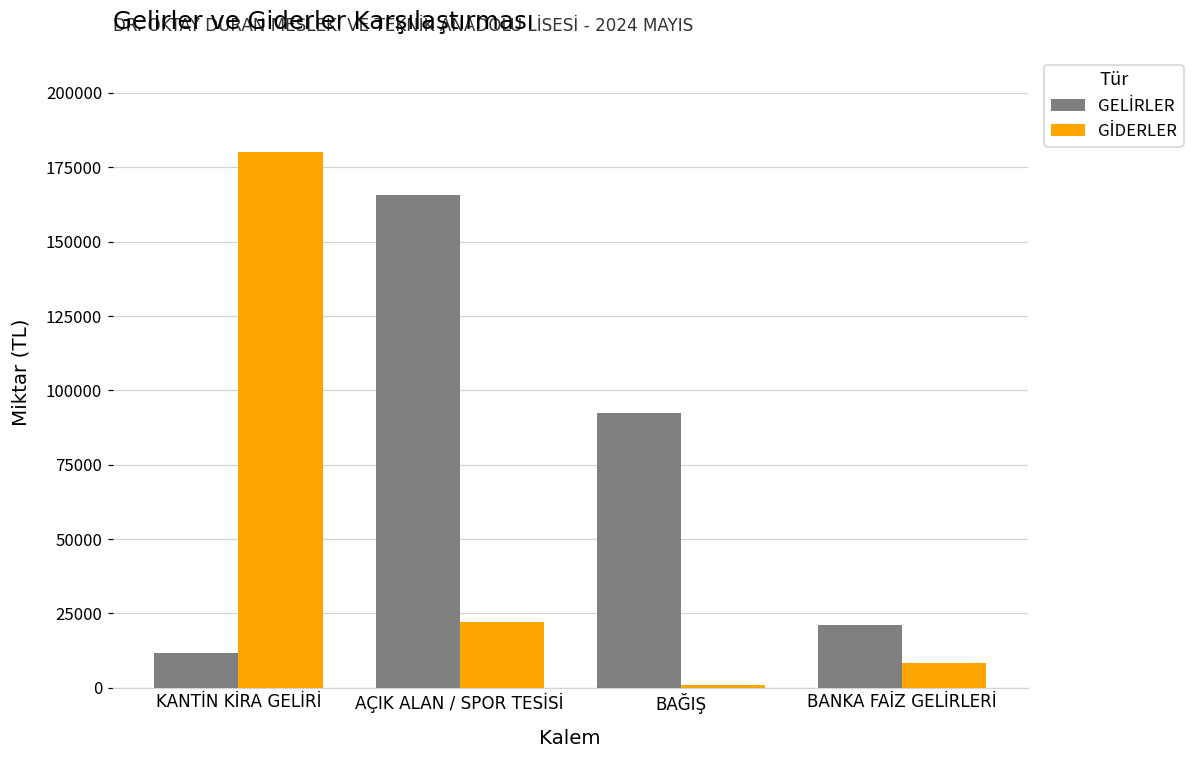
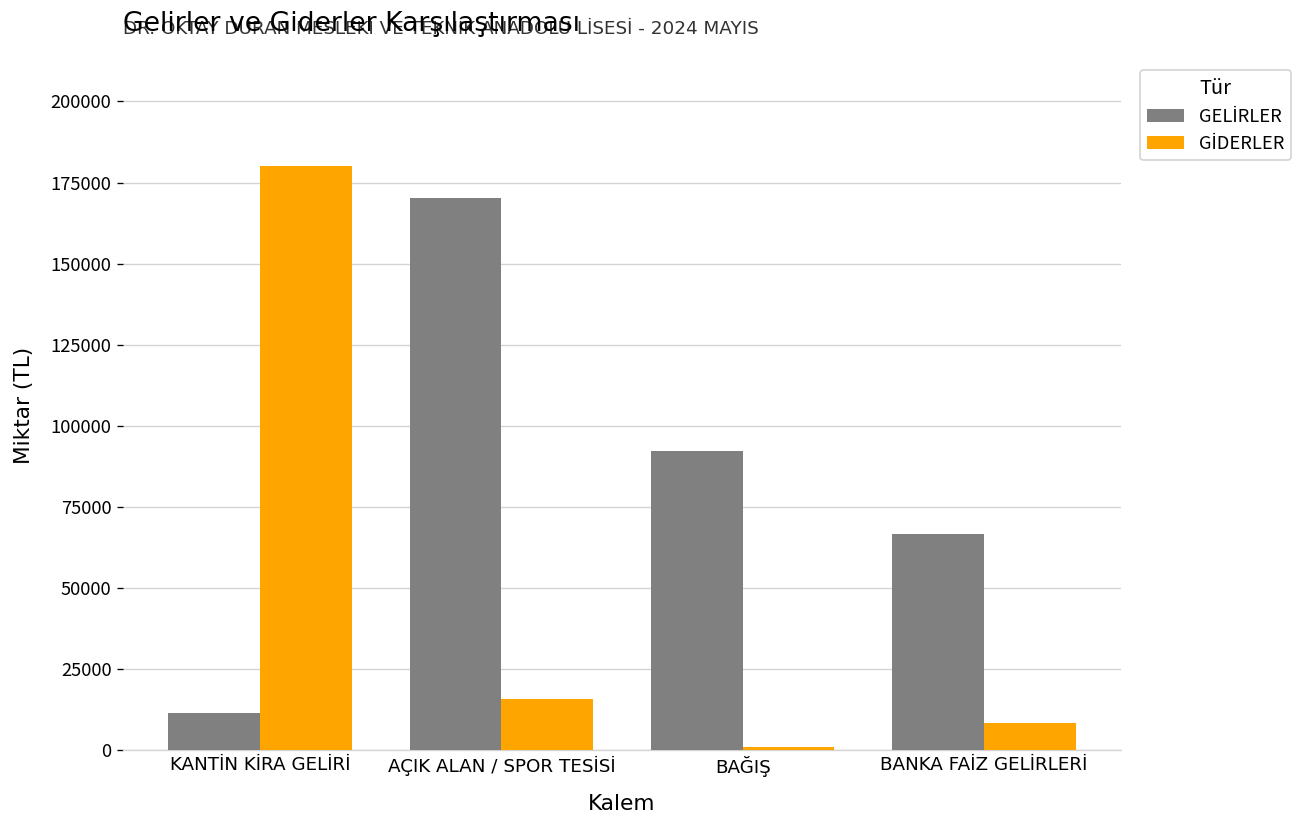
GELİRLER, AÇIK ALAN / SPOR TESİSİ: 166000 -> 170000
GİDERLER, AÇIK ALAN / SPOR TESİSİ: 22000 -> 16000
GELİRLER, BANKA FAİZ GELİRLERİ: 21000 -> 67000
